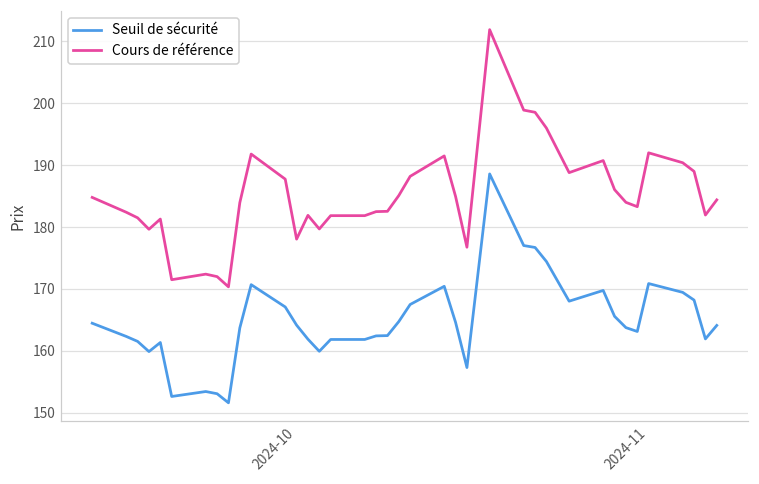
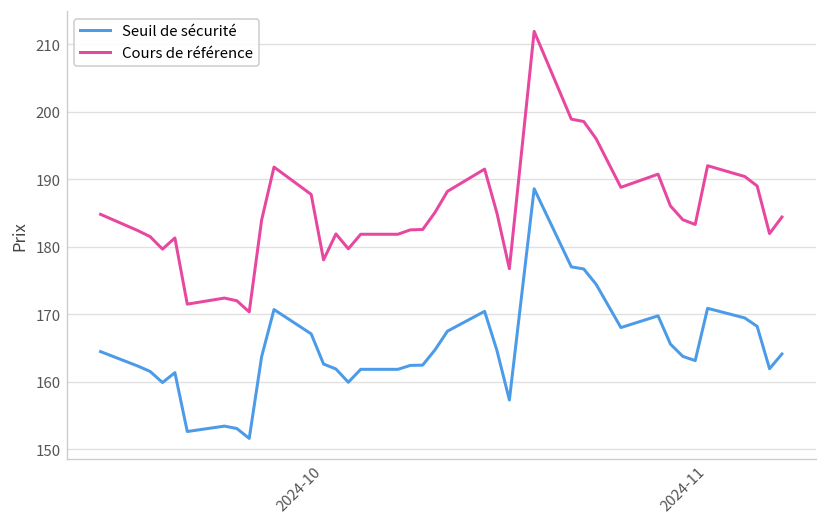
Seuil de sécurité, 2024-10: 164 -> 163
